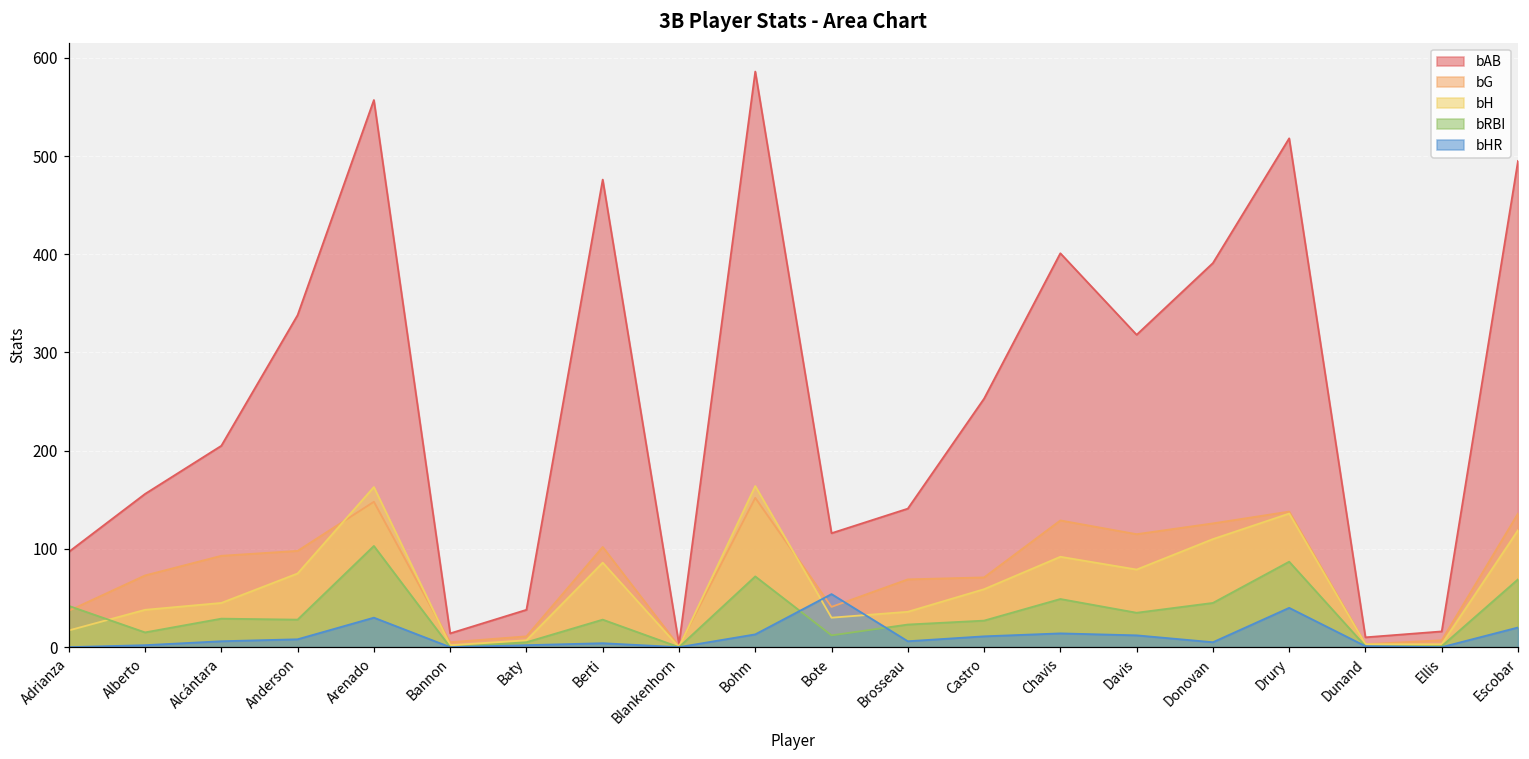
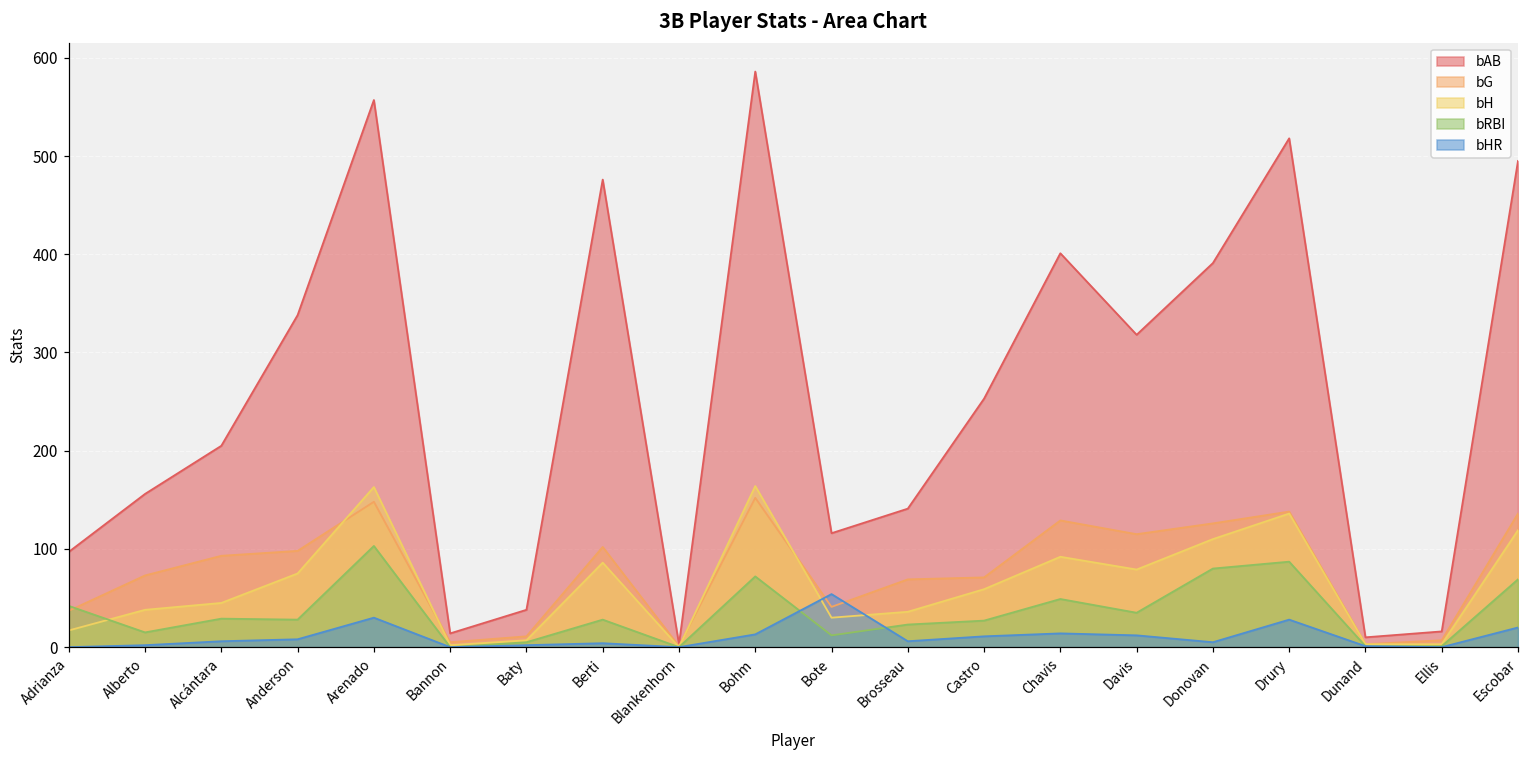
bRBI, Donovan: 50 -> 80
bHR, Drury: 40 -> 30
